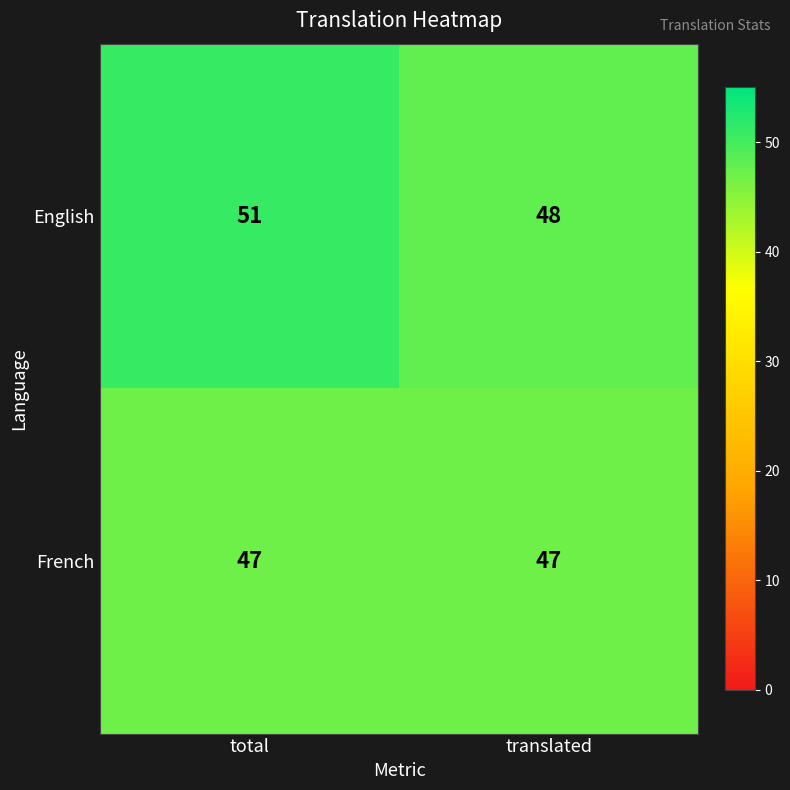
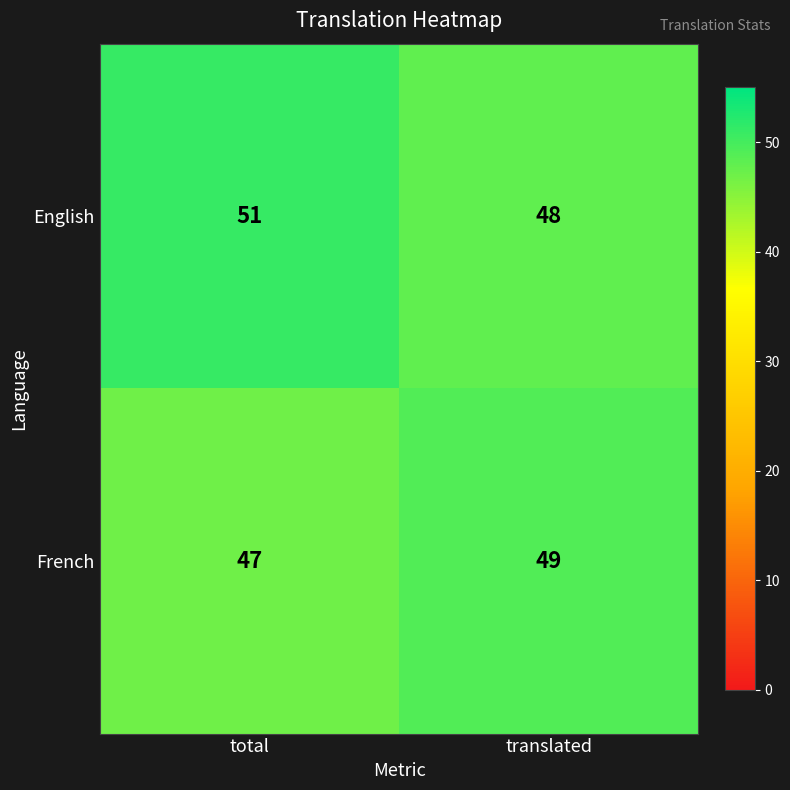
French, translated: 47 -> 49
